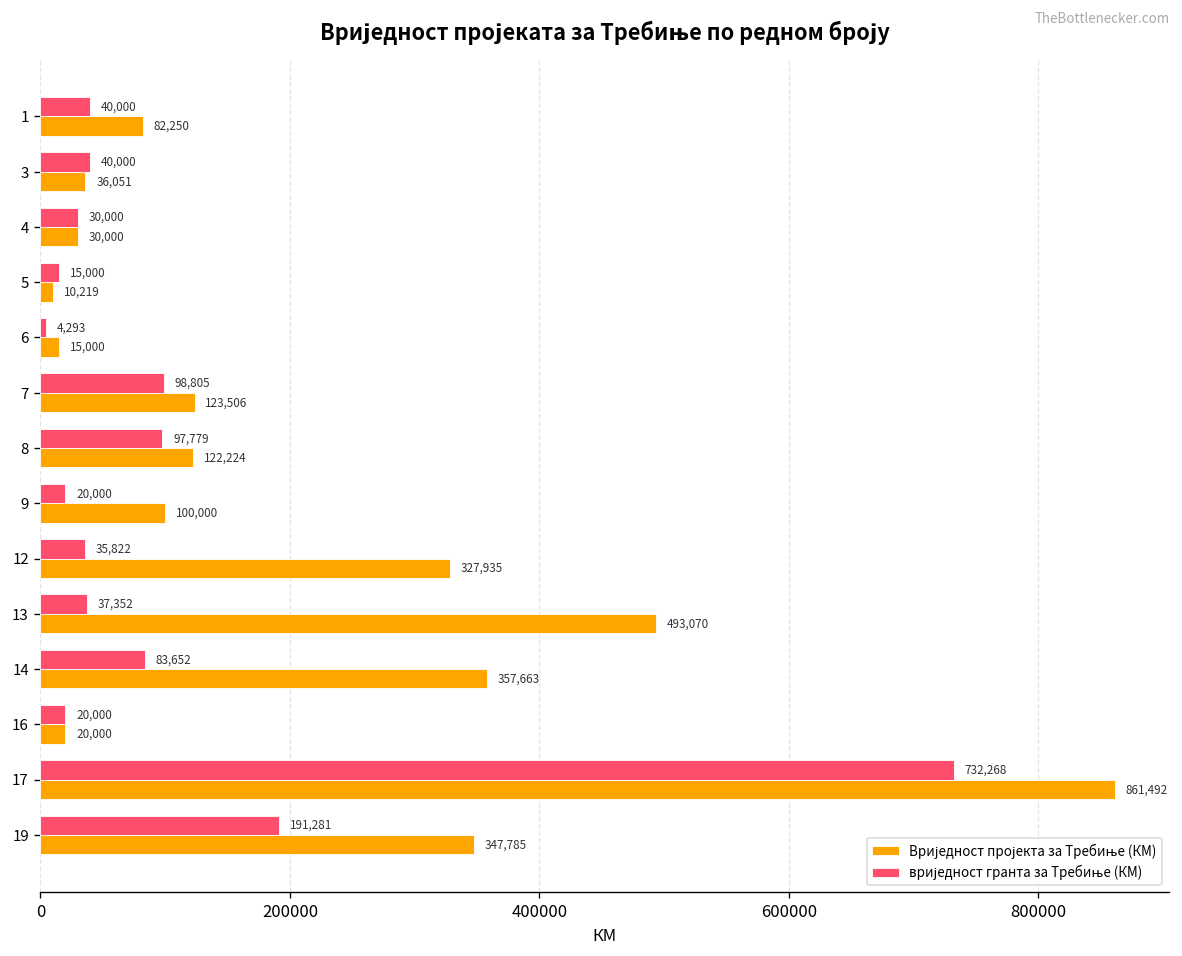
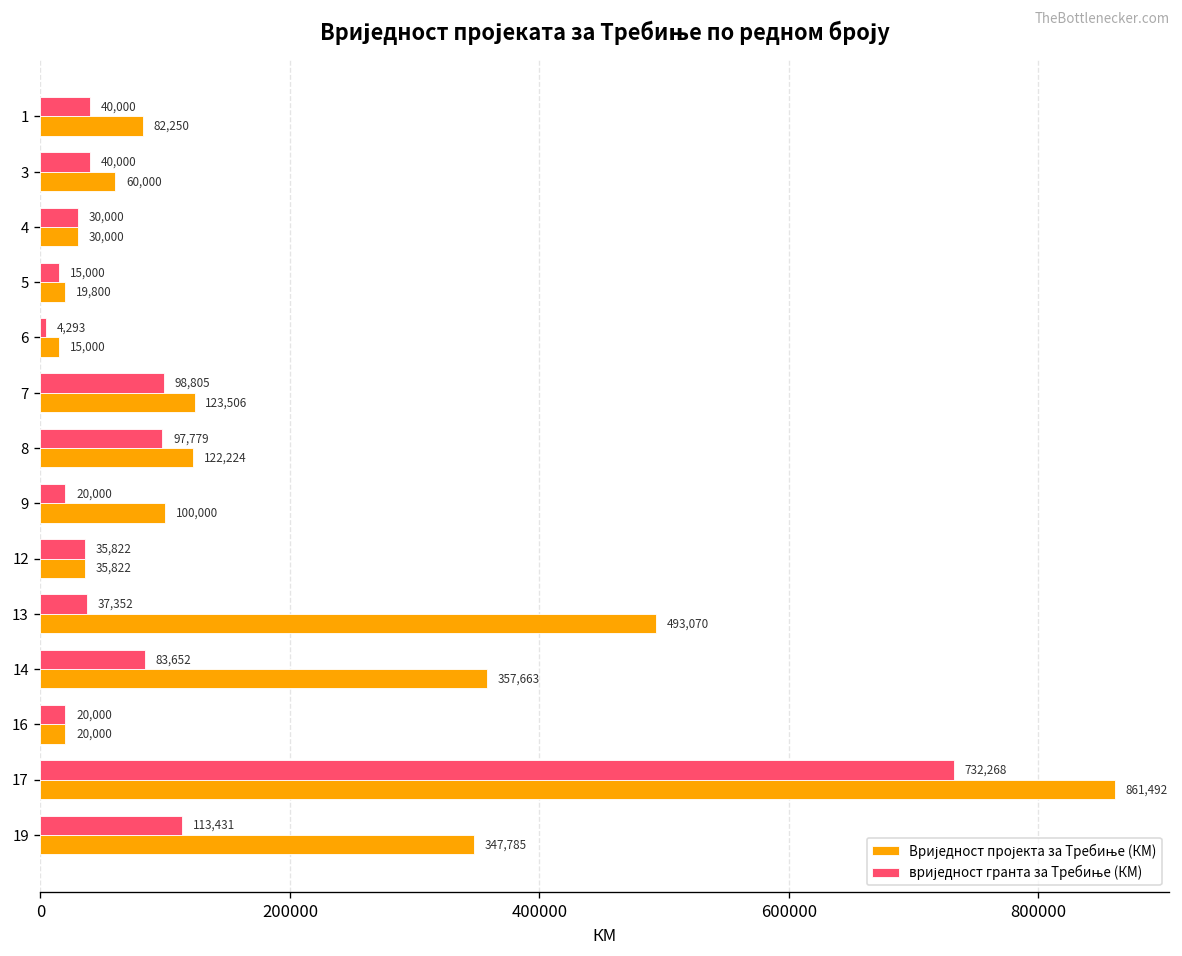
Вриједност пројекта за Требиње (КМ), 3: 36,051 -> 60,000
Вриједност пројекта за Требиње (КМ), 5: 10,219 -> 19,800
Вриједност пројекта за Требиње (КМ), 12: 327,935 -> 35,822
вриједност гранта за Требиње (КМ), 19: 191,281 -> 113,431
